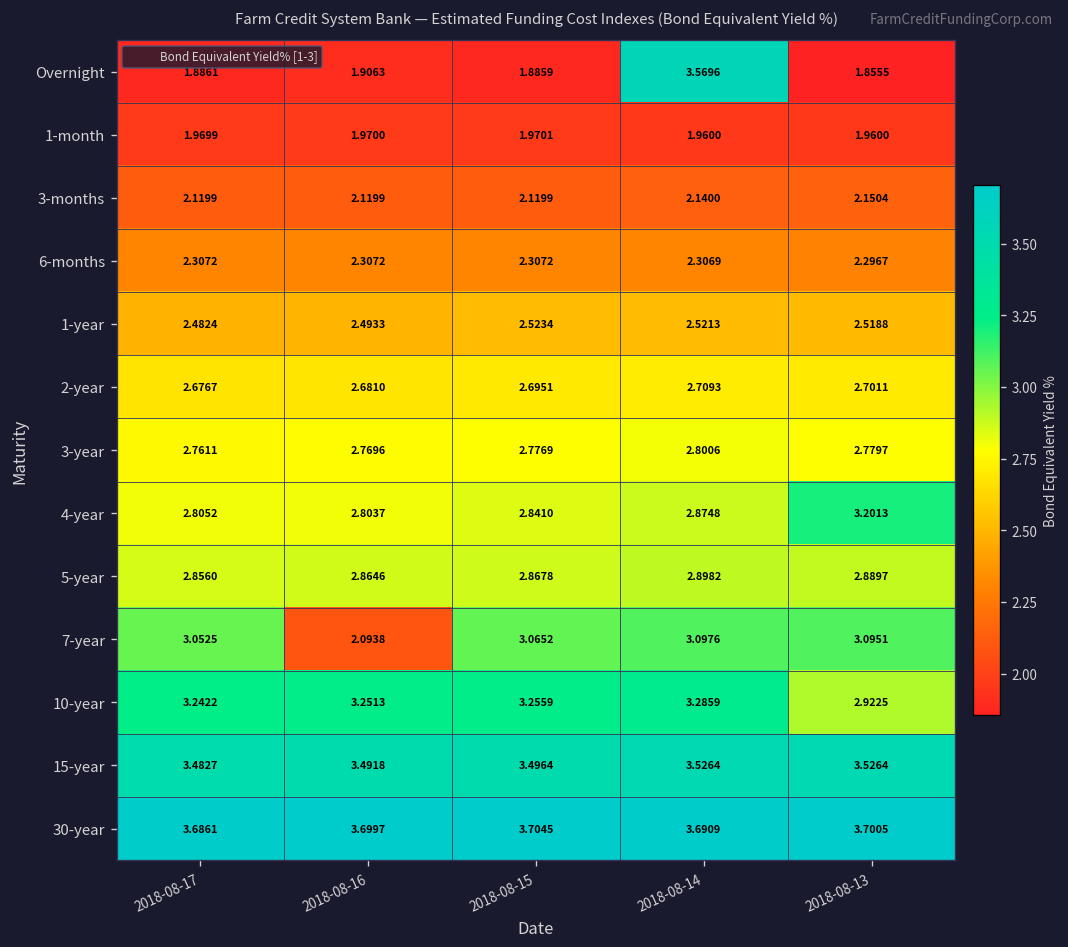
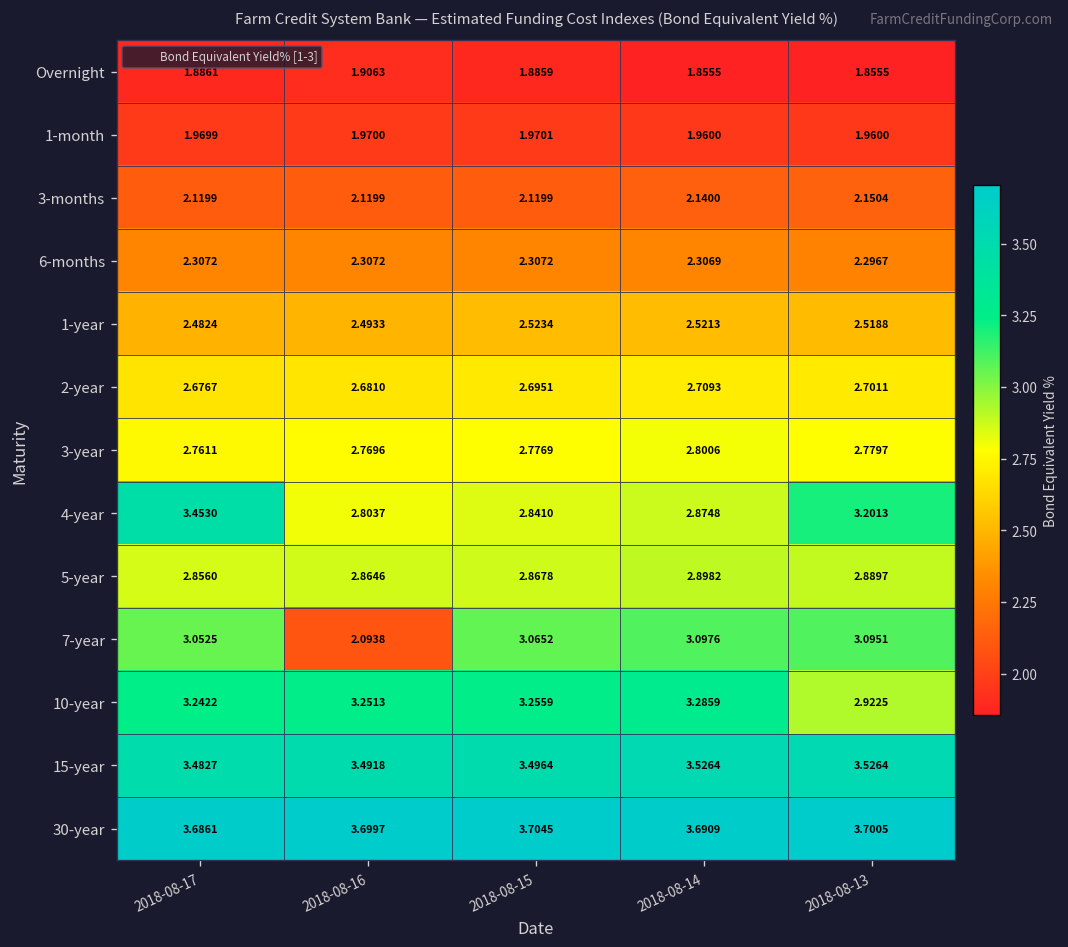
Overnight, 2018-08-14: 3.5696 -> 1.8555
4-year, 2018-08-17: 2.8052 -> 3.4530
